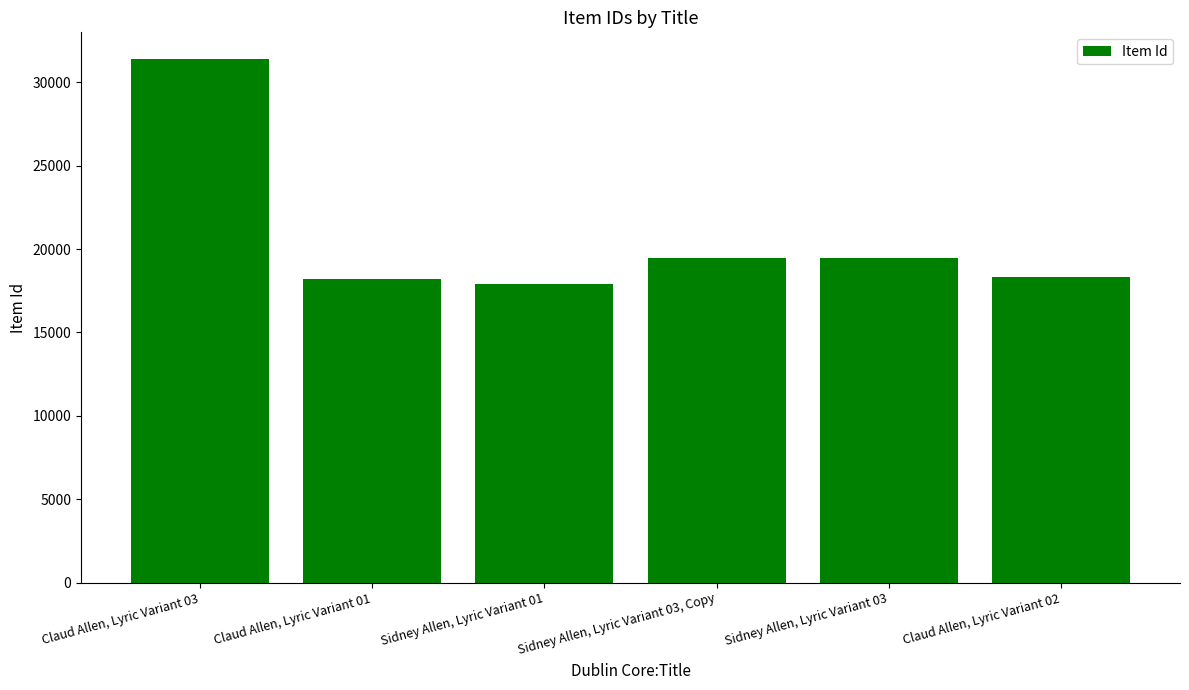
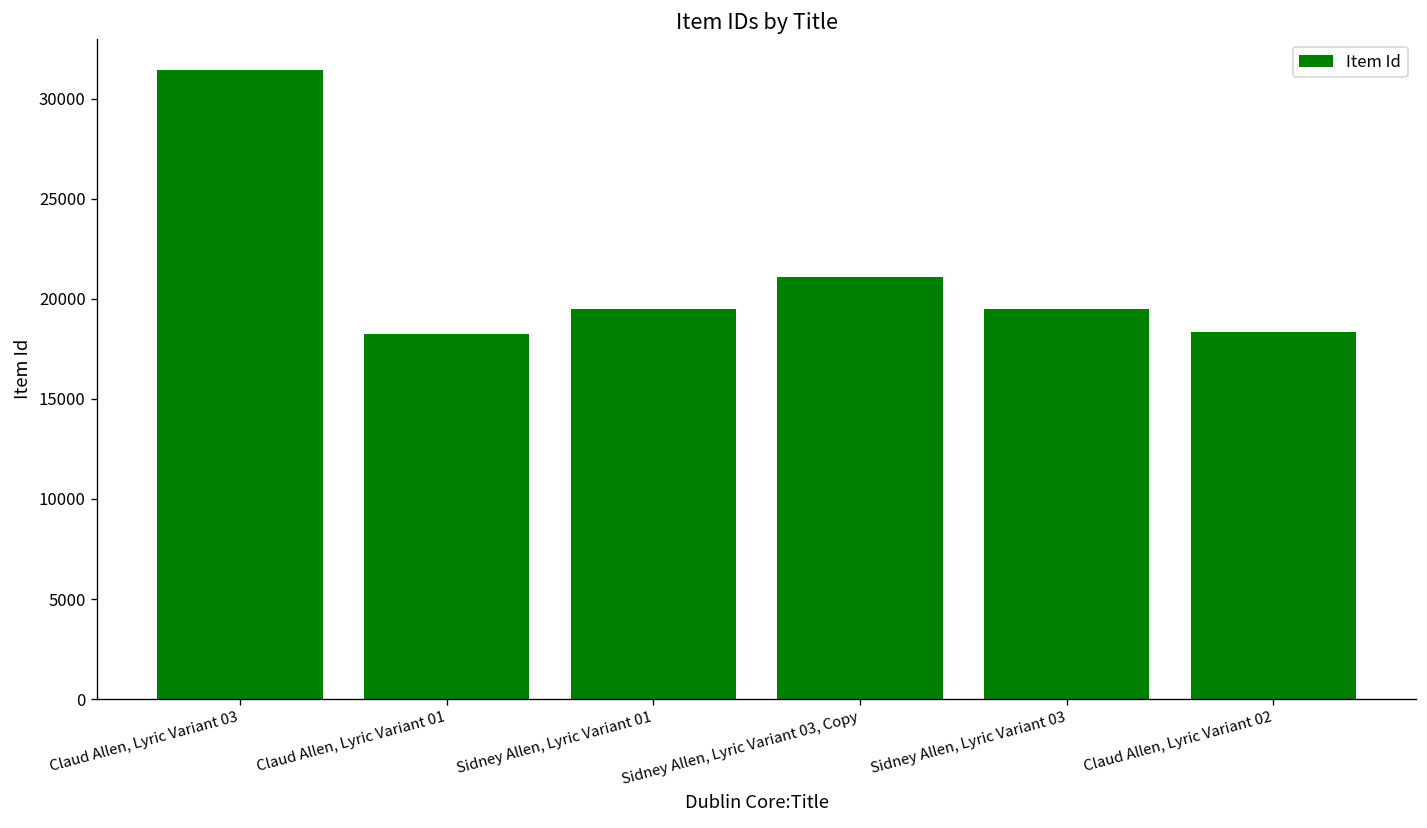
Sidney Allen, Lyric Variant 01: 17900 -> 19500
Sidney Allen, Lyric Variant 03, Copy: 19500 -> 21100
